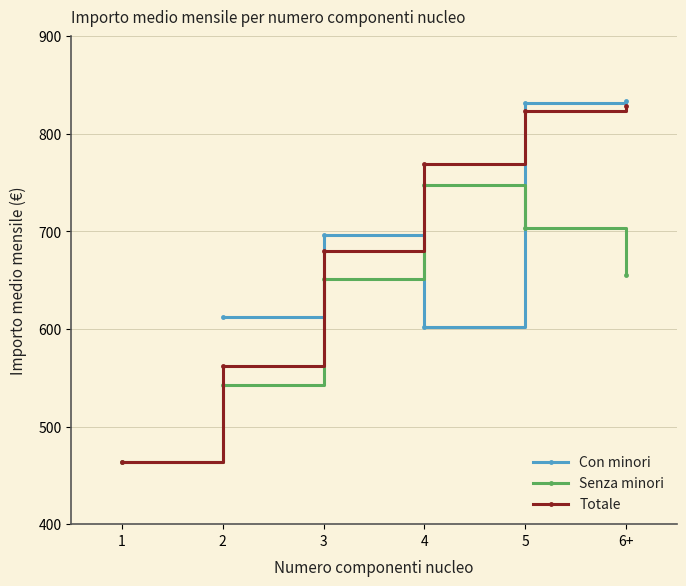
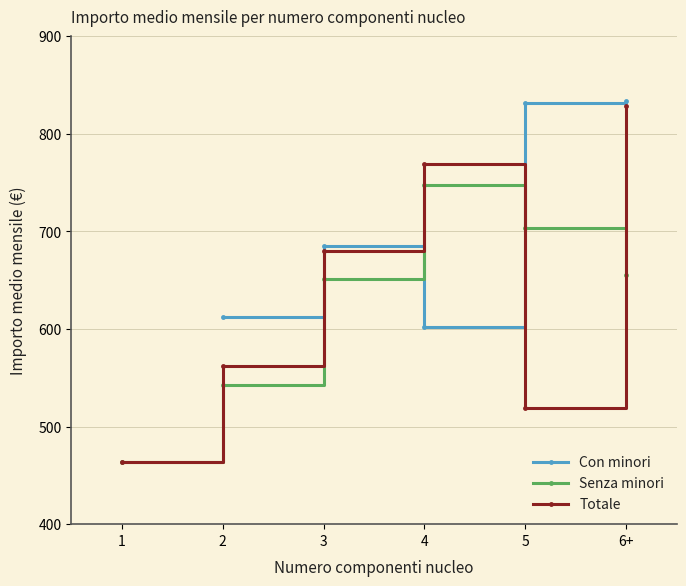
Con minori, 3: 700 -> 680
Totale, 5: 820 -> 520
